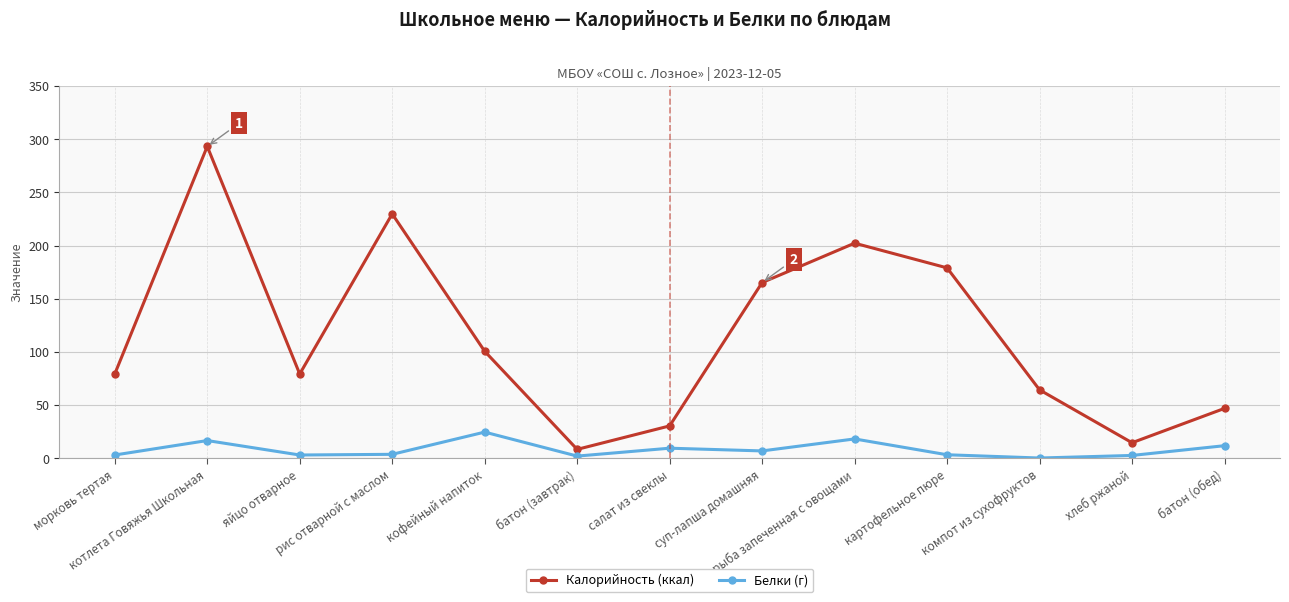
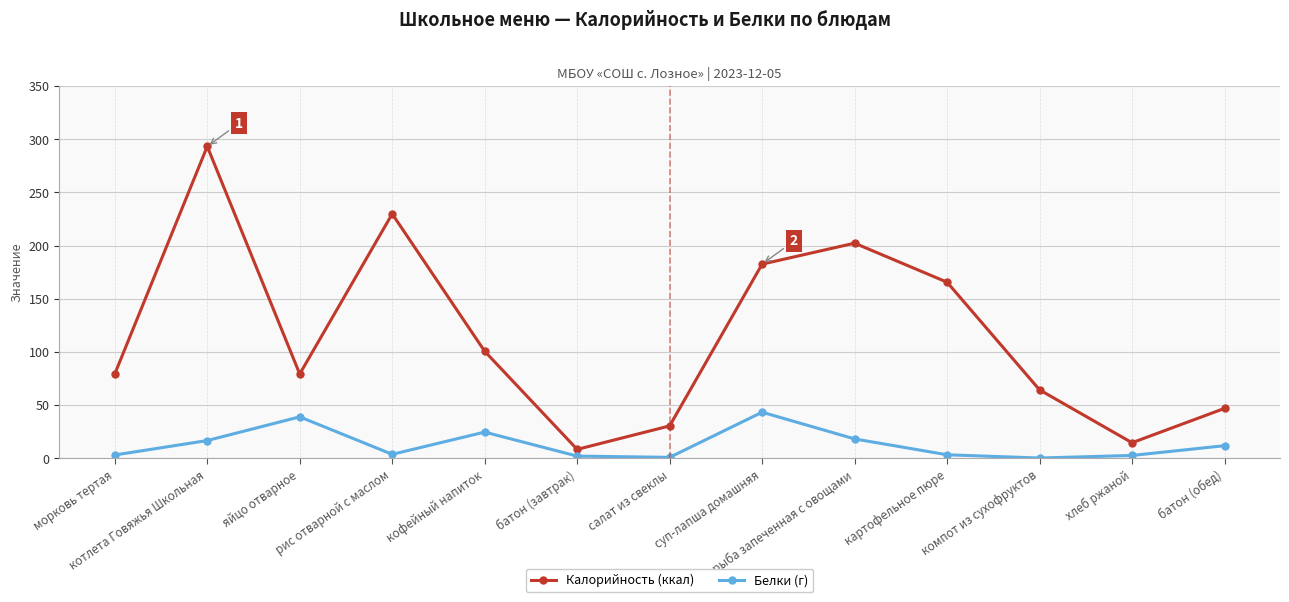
Белки (г), яйцо отварное: 3 -> 39
Белки (г), салат из свеклы: 9 -> 1
Калорийность (ккал), суп-лапша домашняя: 165 -> 183
Белки (г), суп-лапша домашняя: 7 -> 43
Калорийность (ккал), картофельное пюре: 179 -> 166
